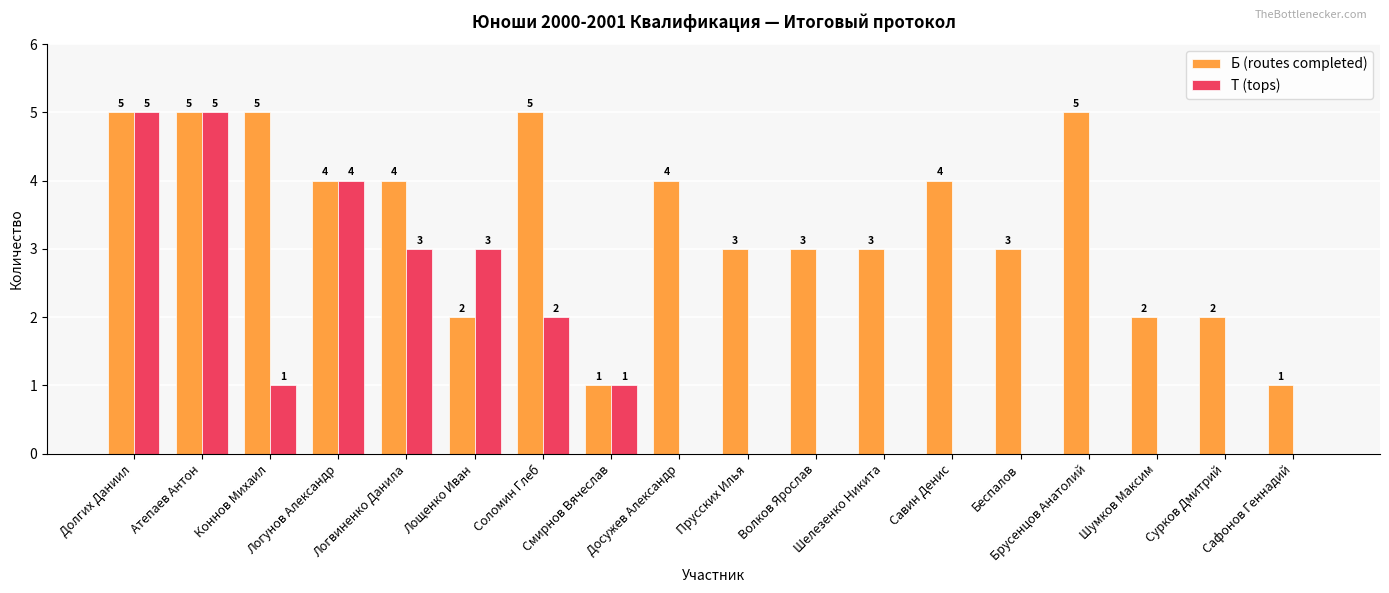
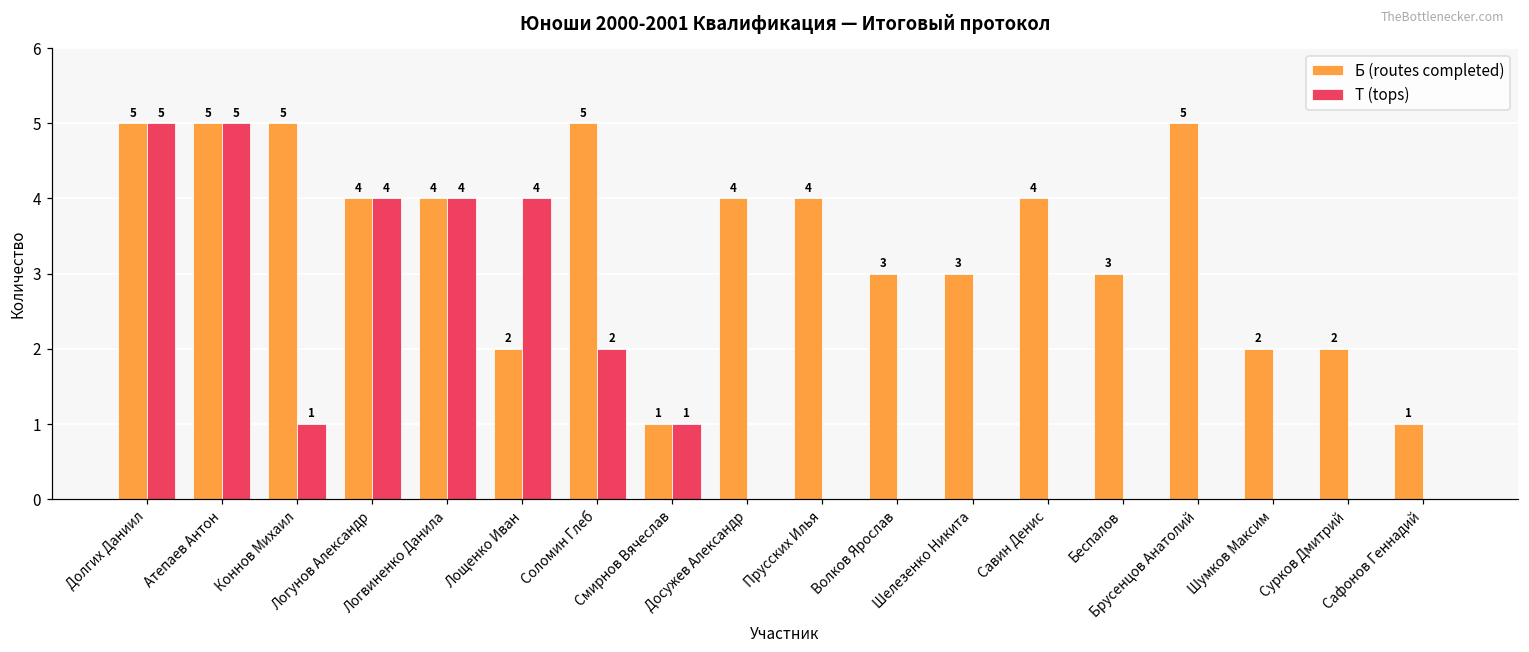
Т (tops), Логвиненко Данила: 3 -> 4
Т (tops), Лощенко Иван: 3 -> 4
Б (routes completed), Прусских Илья: 3 -> 4
